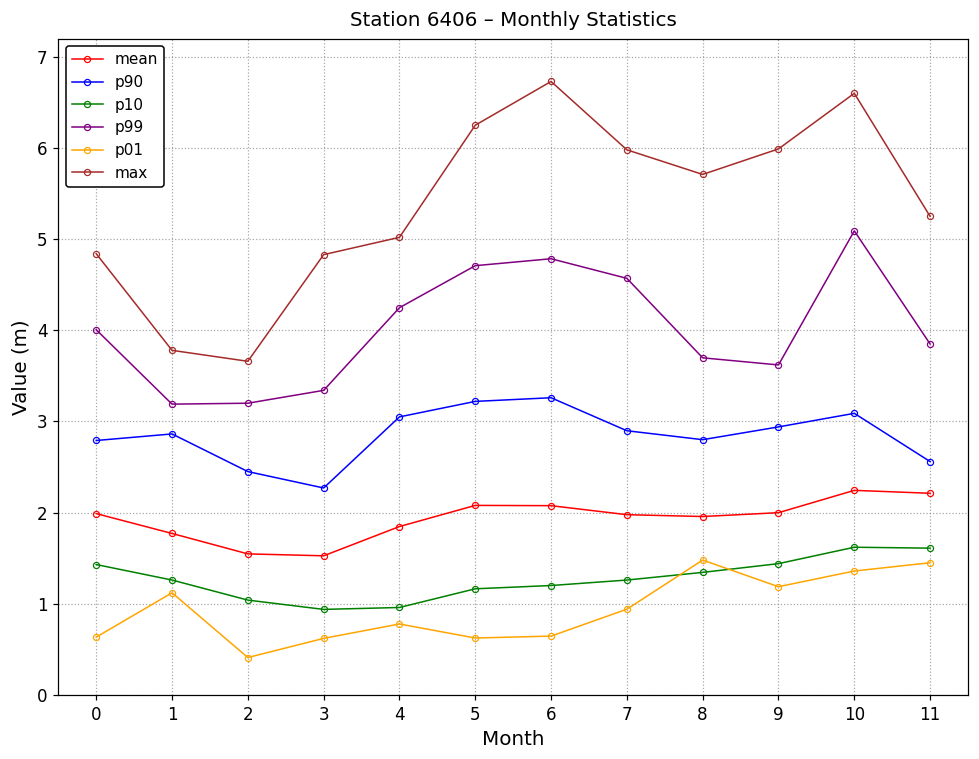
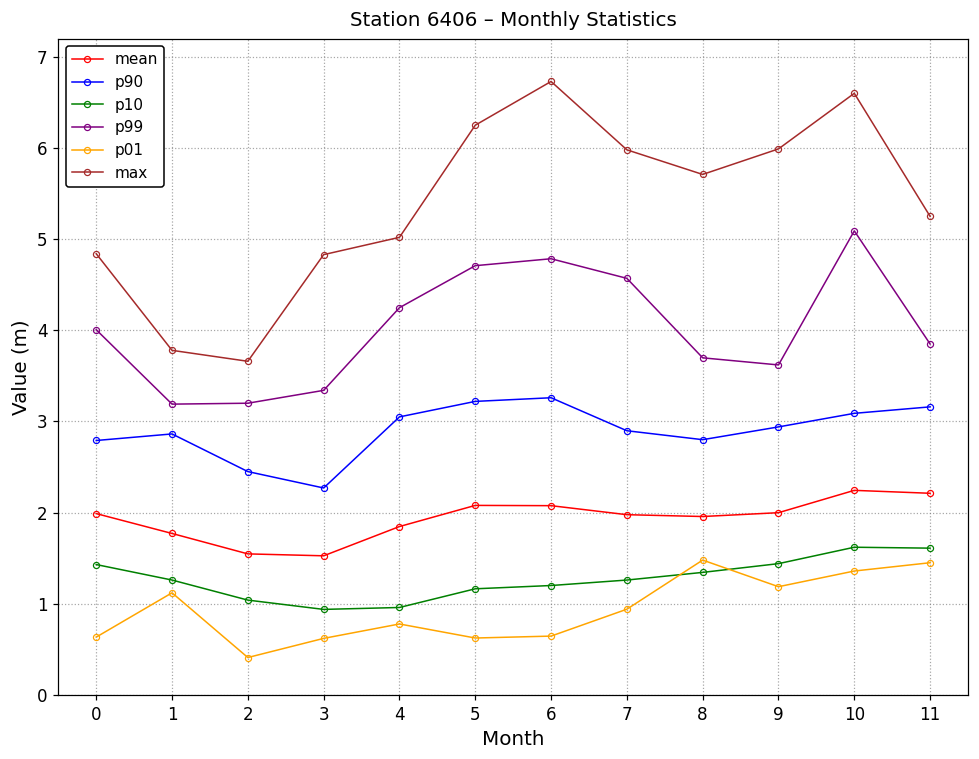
p90, 11: 2.6 -> 3.2
